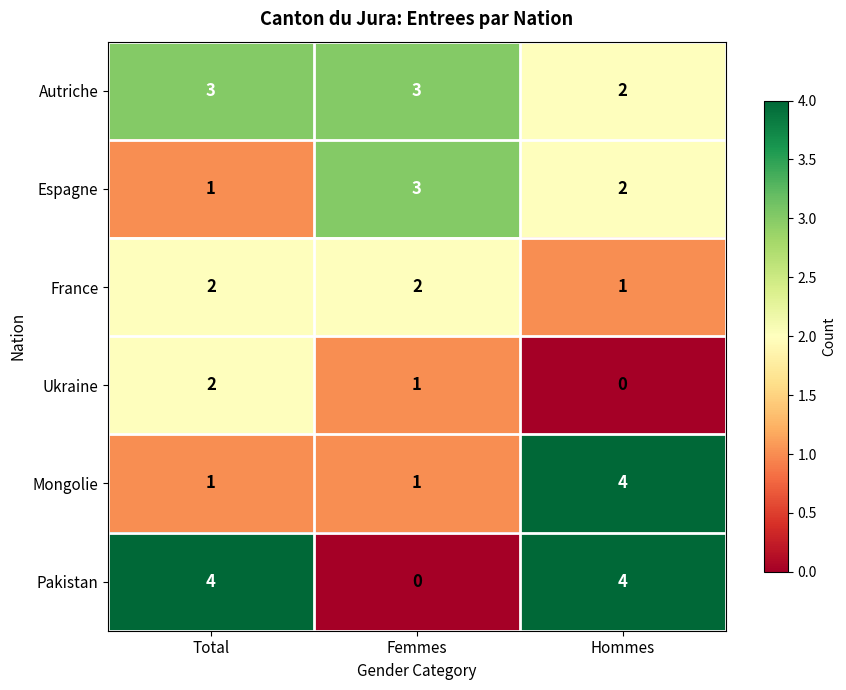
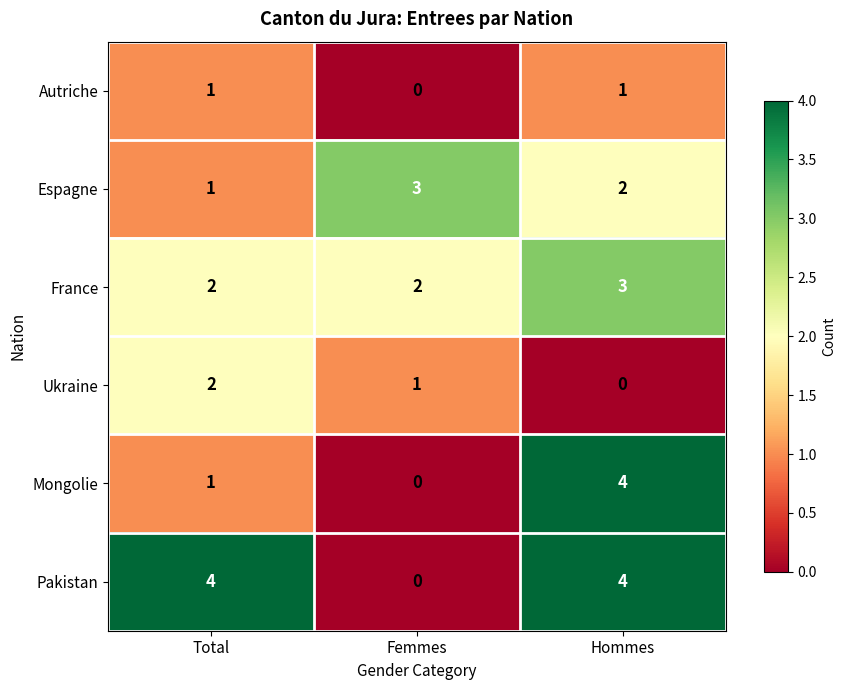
Autriche, Total: 3 -> 1
Autriche, Femmes: 3 -> 0
Autriche, Hommes: 2 -> 1
France, Hommes: 1 -> 3
Mongolie, Femmes: 1 -> 0
